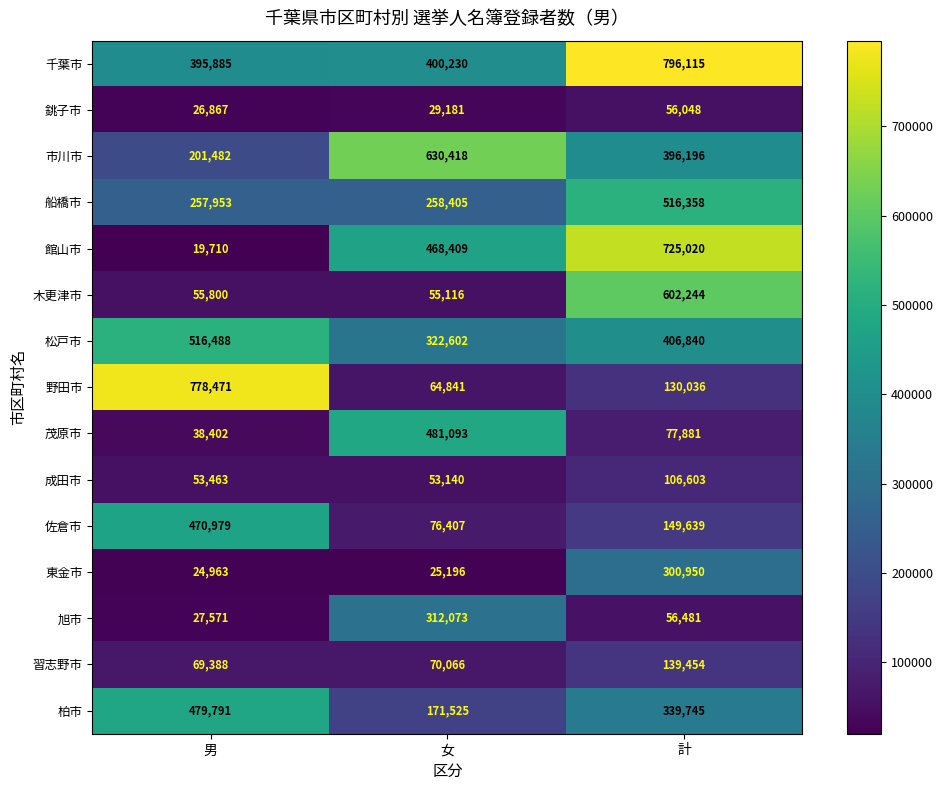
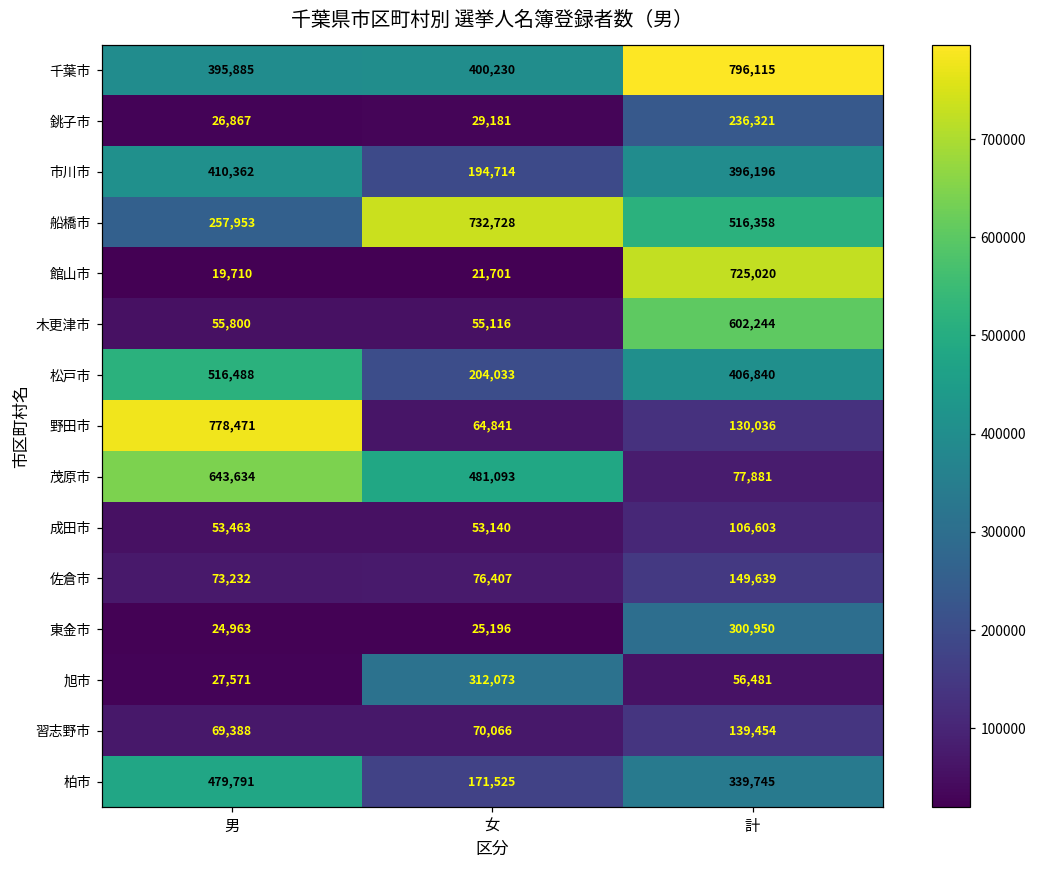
銚子市, 計: 56,048 -> 236,321
市川市, 男: 201,482 -> 410,362
市川市, 女: 630,418 -> 194,714
船橋市, 女: 258,405 -> 732,728
館山市, 女: 468,409 -> 21,701
松戸市, 女: 322,602 -> 204,033
茂原市, 男: 38,402 -> 643,634
佐倉市, 男: 470,979 -> 73,232
